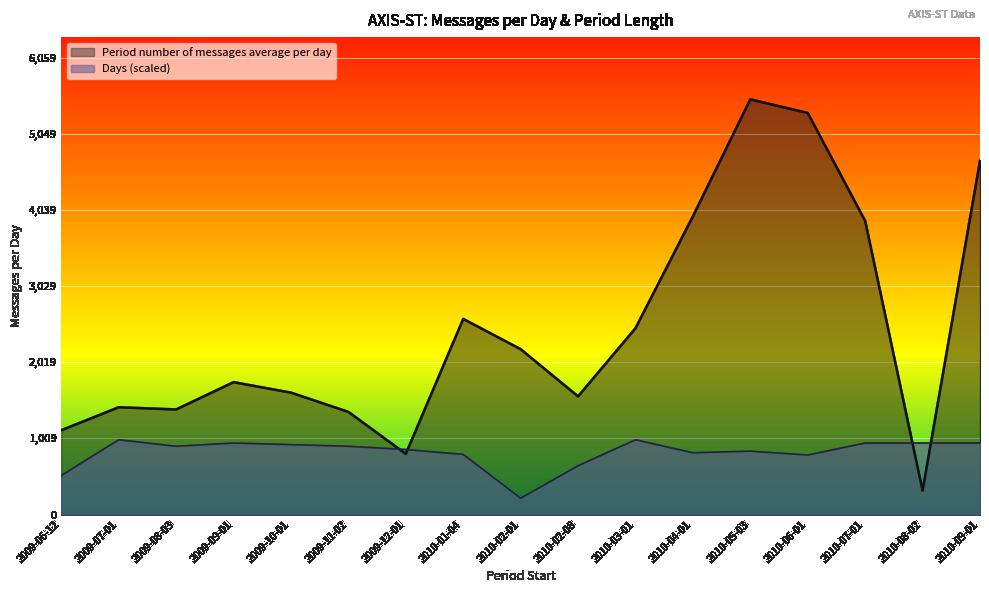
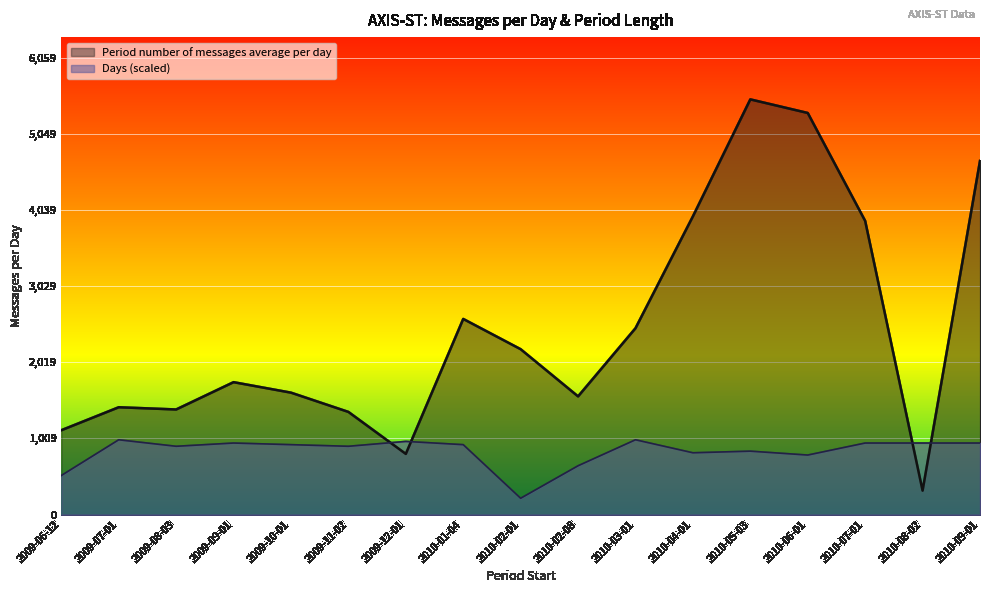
Days (scaled), 2009-12-01: 900 -> 1,000
Days (scaled), 2010-01-04: 800 -> 900
